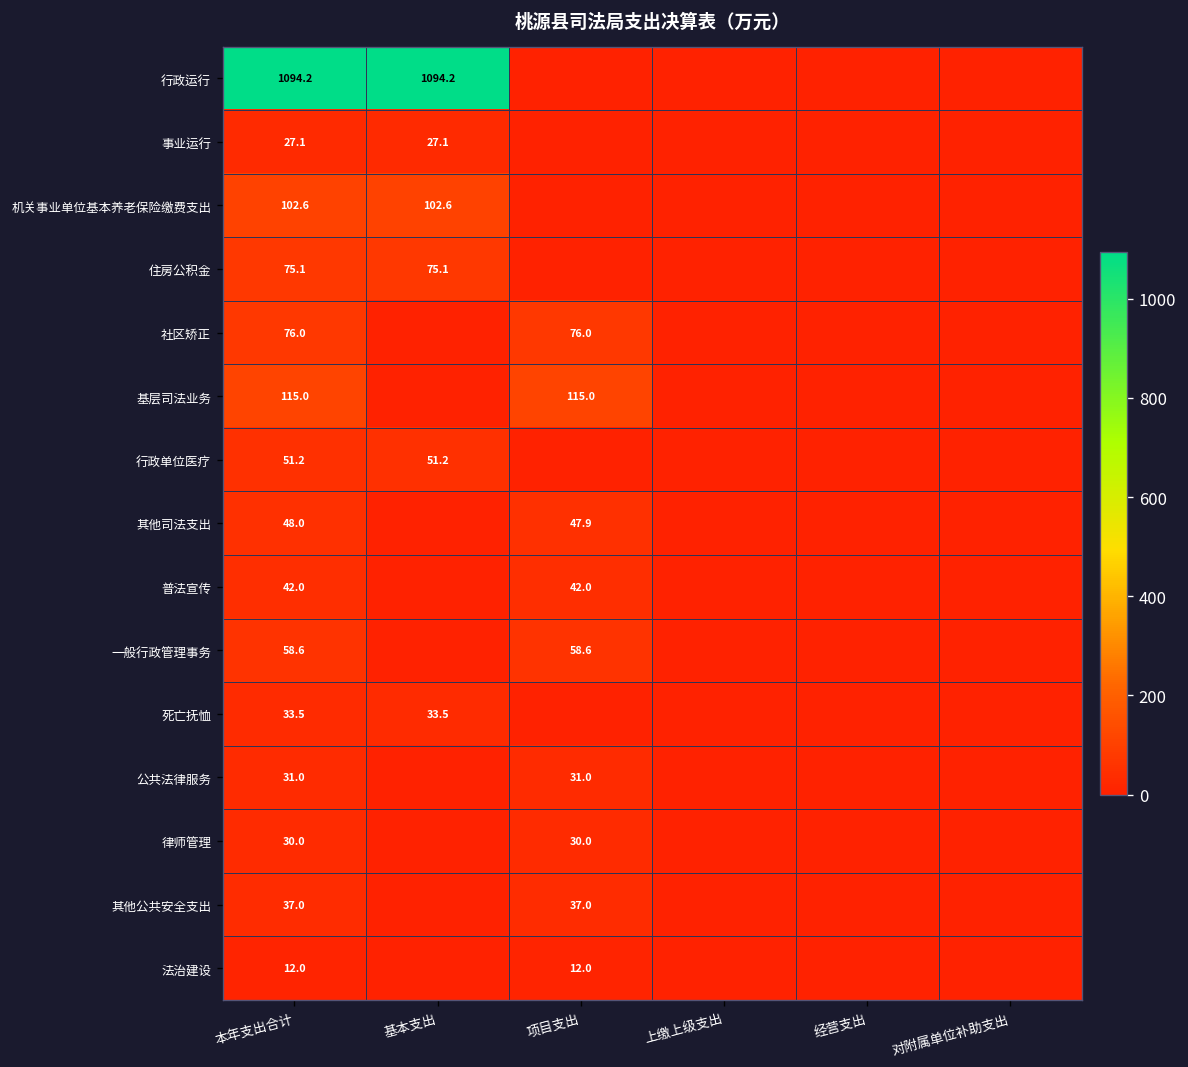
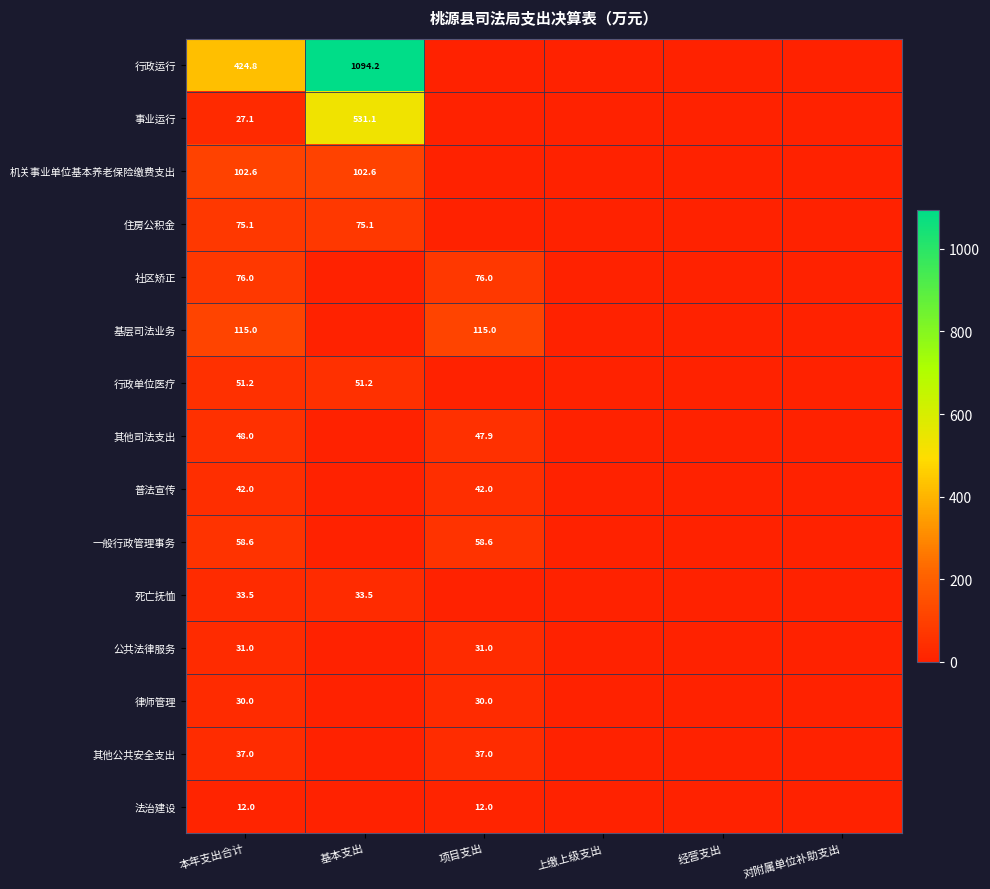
行政运行, 本年支出合计: 1094.2 -> 424.8
事业运行, 基本支出: 27.1 -> 531.1
